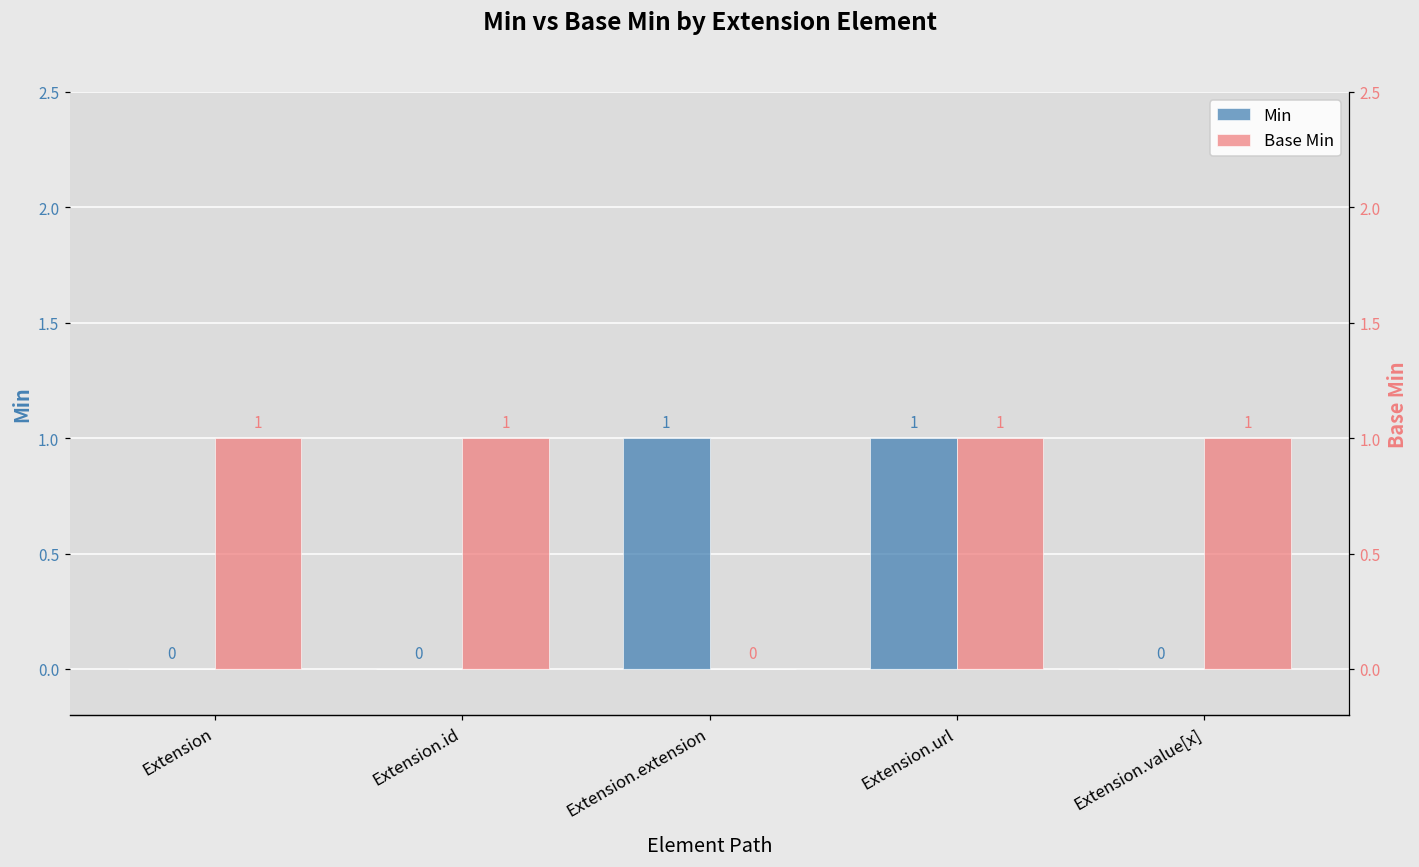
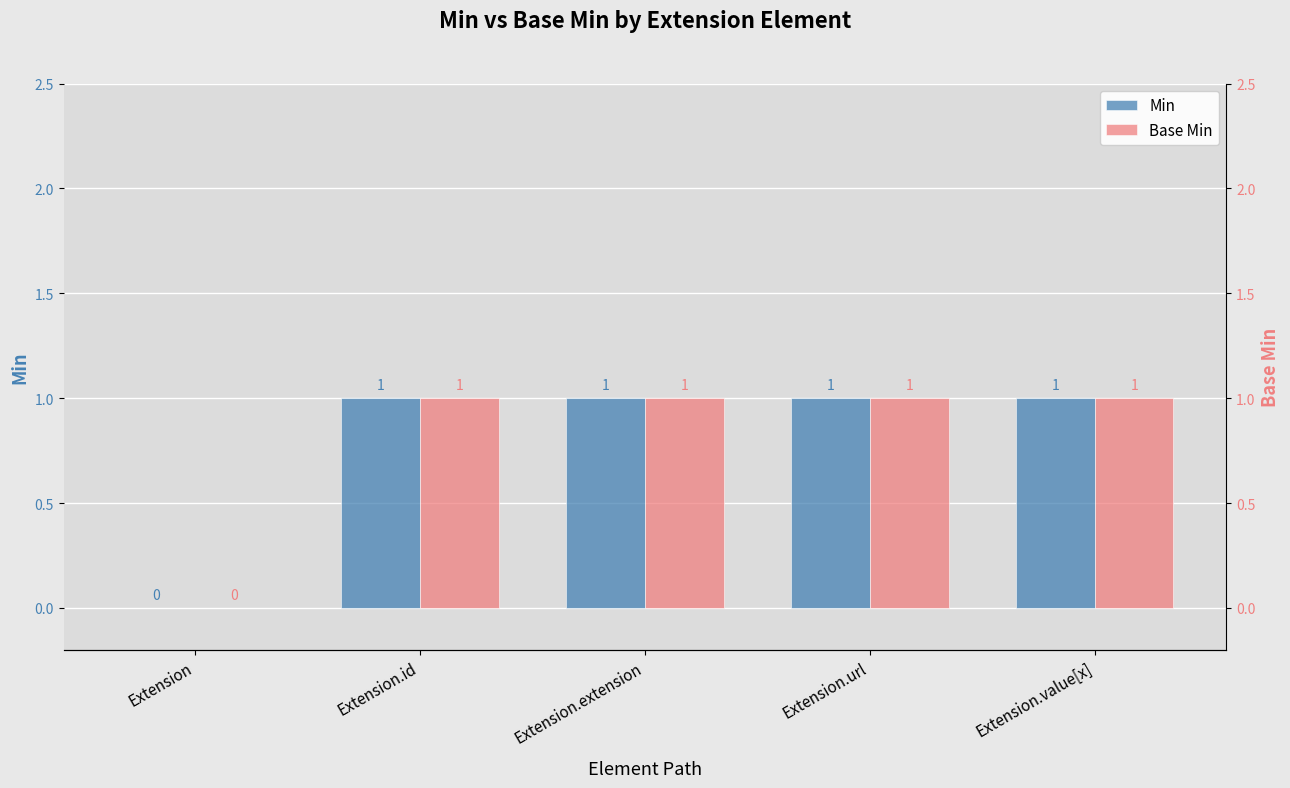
Min, Extension.id: 0 -> 1
Min, Extension.value[x]: 0 -> 1
Base Min, Extension: 1 -> 0
Base Min, Extension.extension: 0 -> 1
